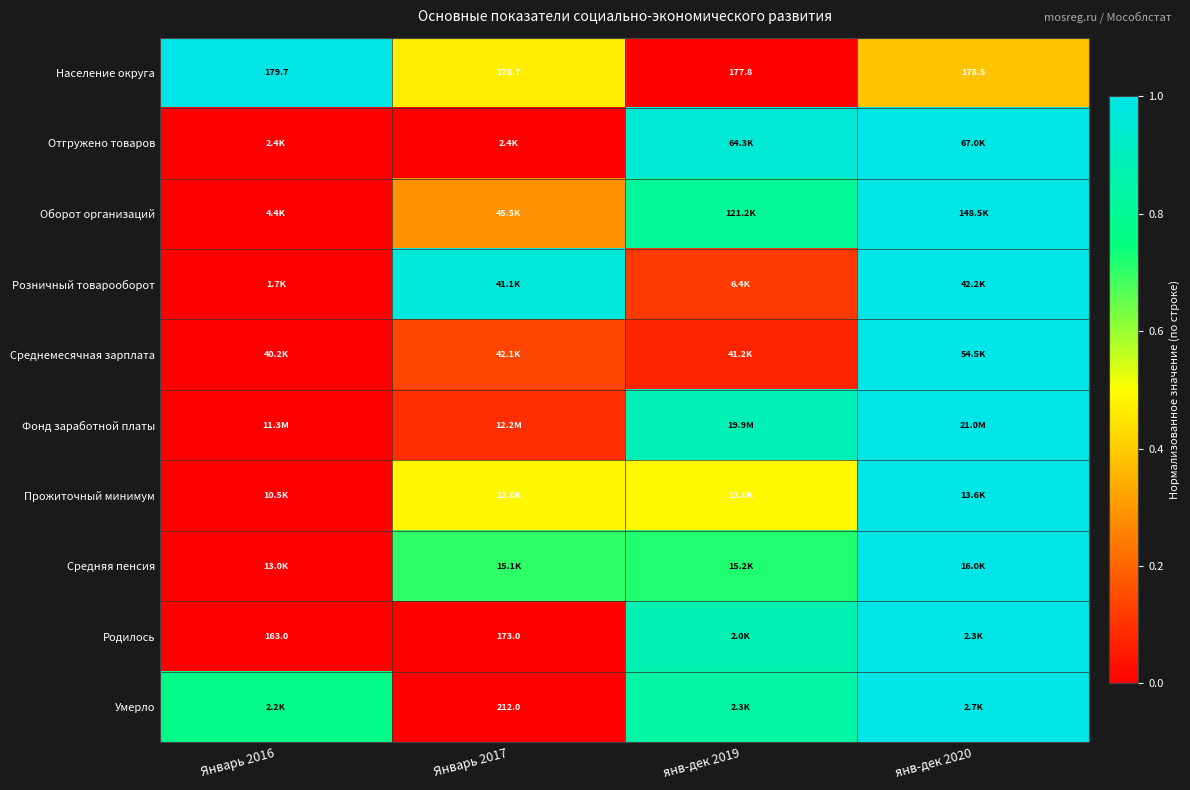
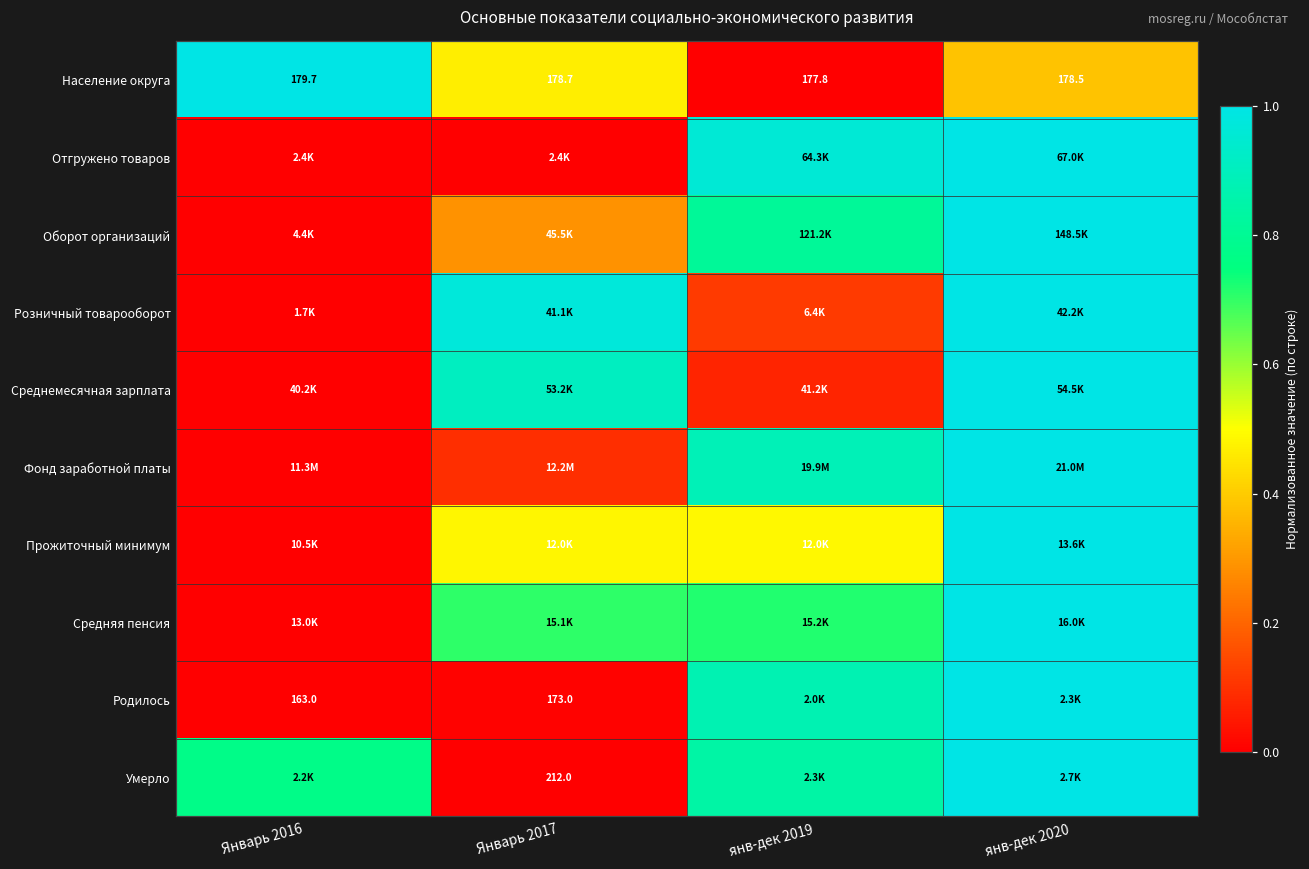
Среднемесячная зарплата, Январь 2017: 42.1K -> 53.2K
